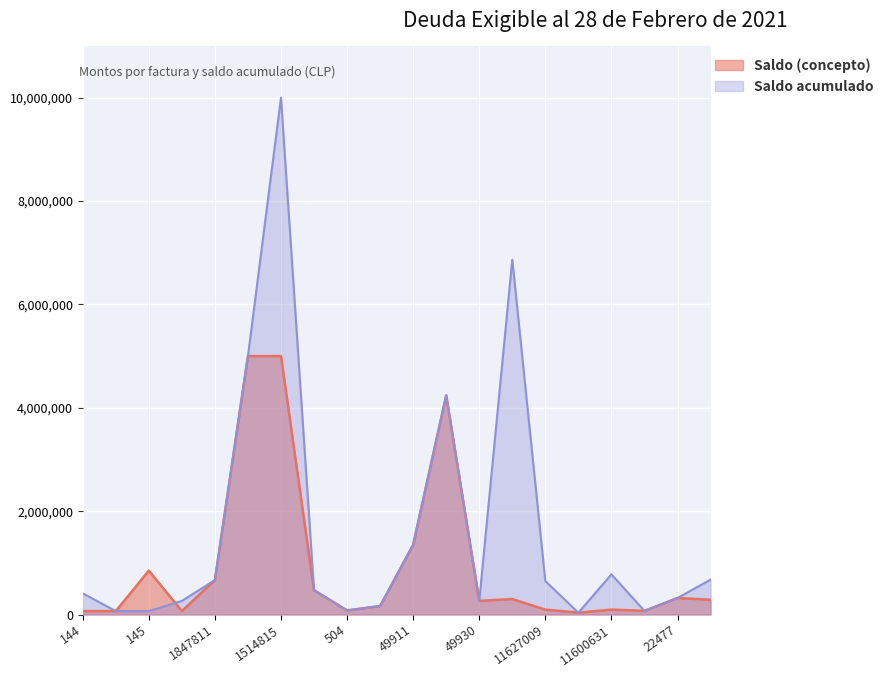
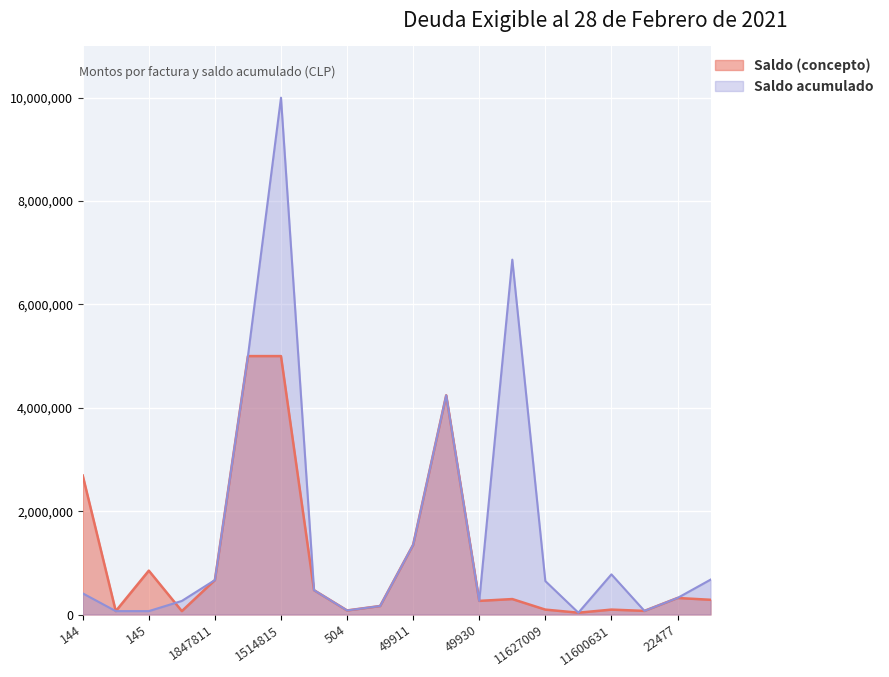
Saldo (concepto), 144: 100,000 -> 2,700,000
